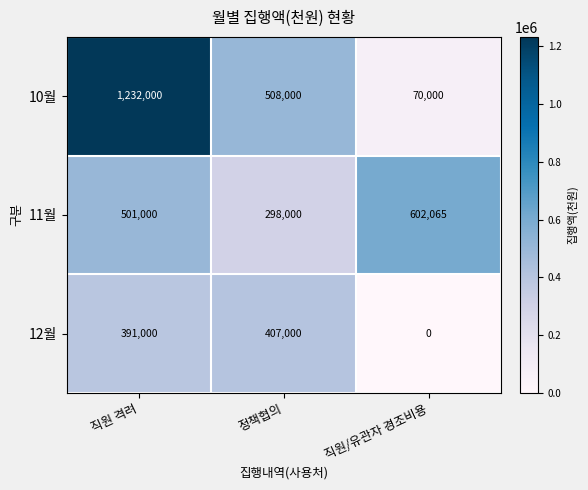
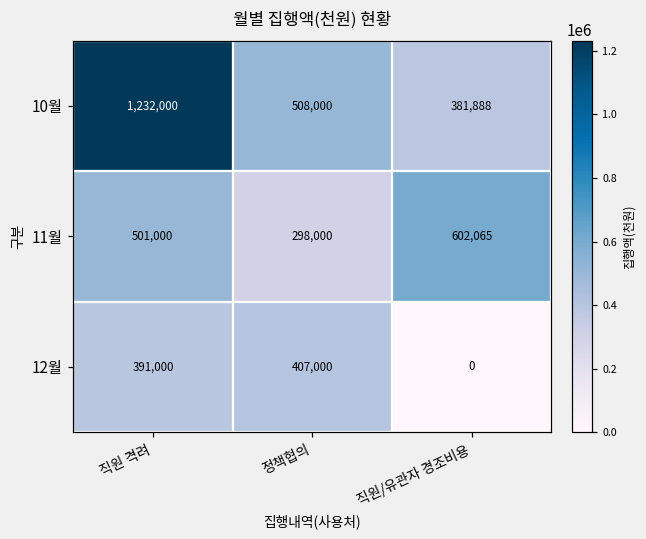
10월, 직원/유관자 경조비용: 70,000 -> 381,888
